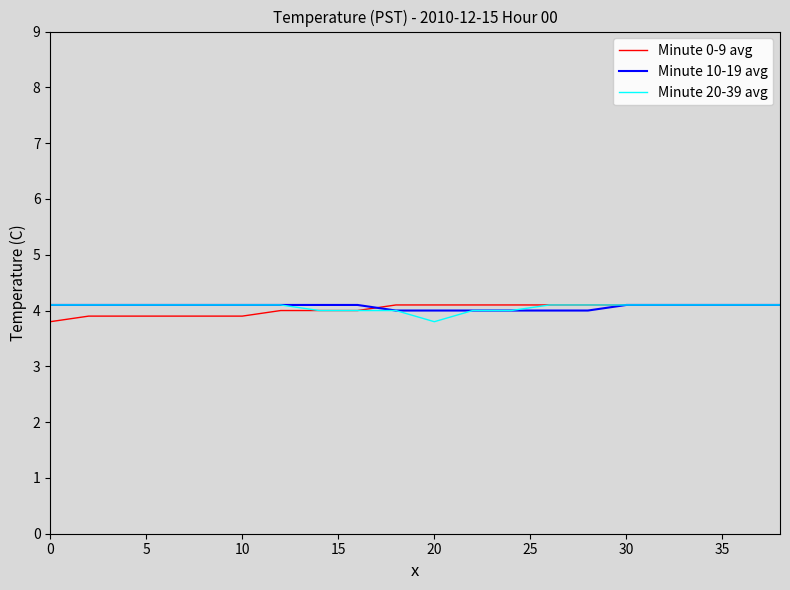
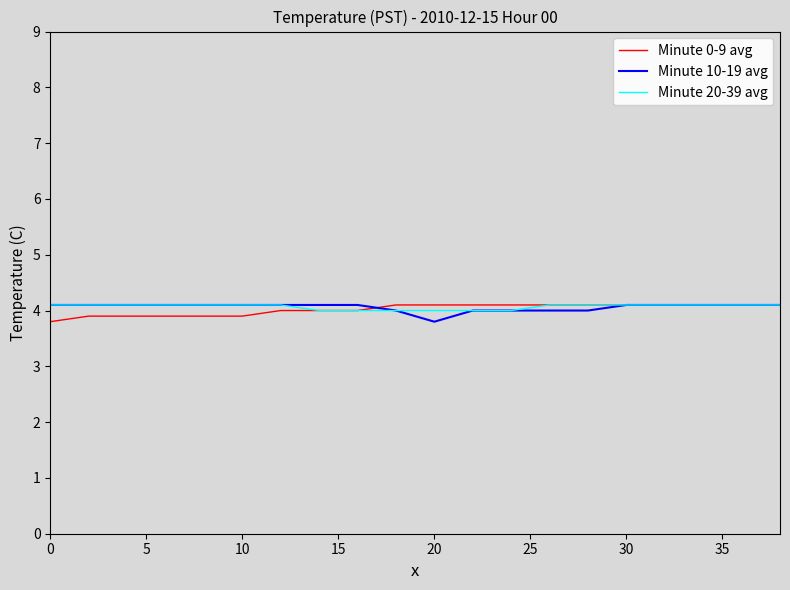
Minute 10-19 avg, 20: 4.0 -> 3.8
Minute 20-39 avg, 20: 3.8 -> 4.0
